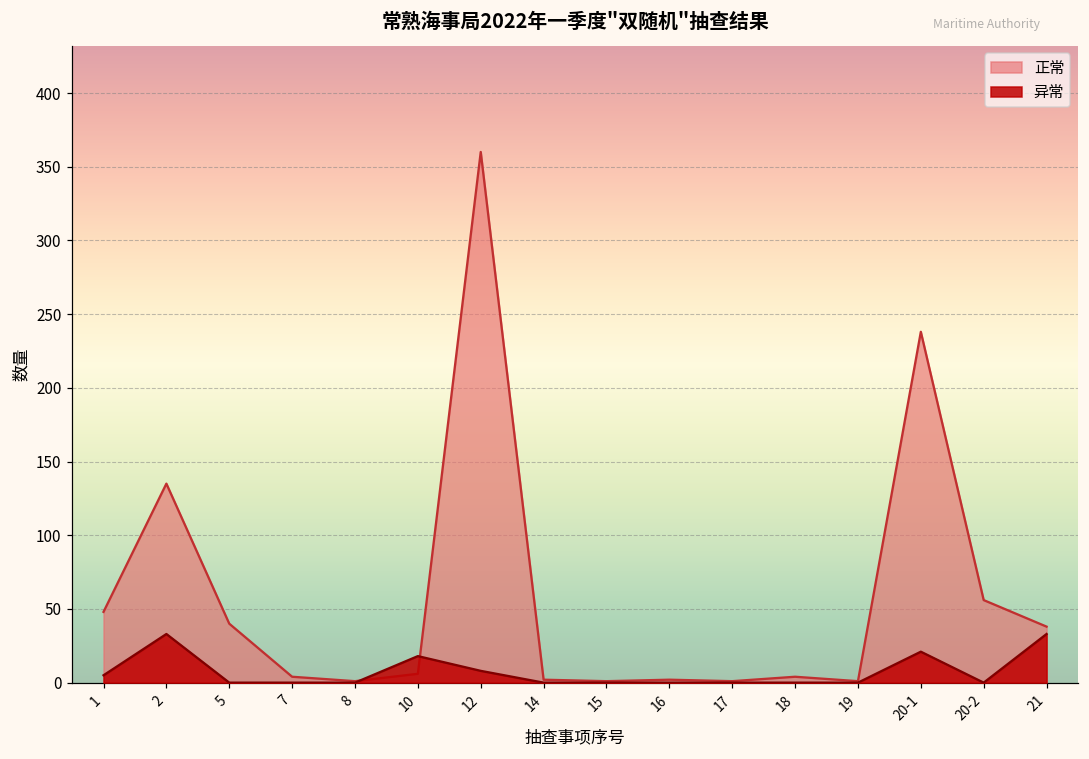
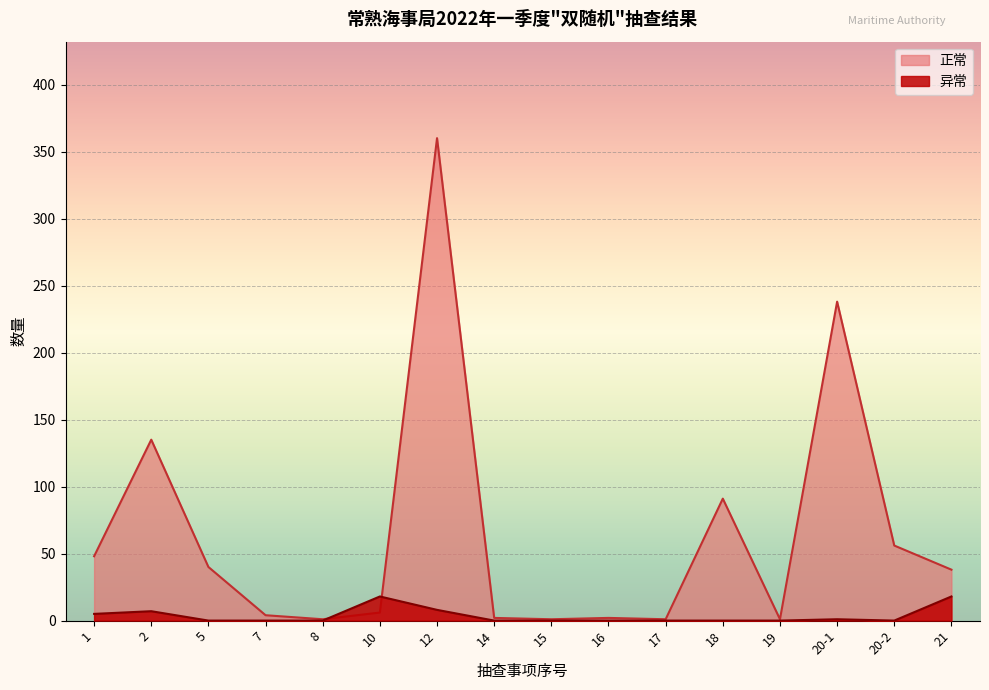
异常, 2: 33 -> 7
正常, 18: 4 -> 91
异常, 20-1: 21 -> 1
异常, 21: 33 -> 18
